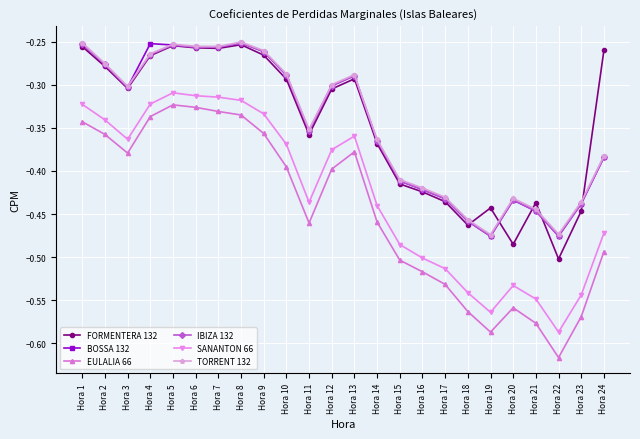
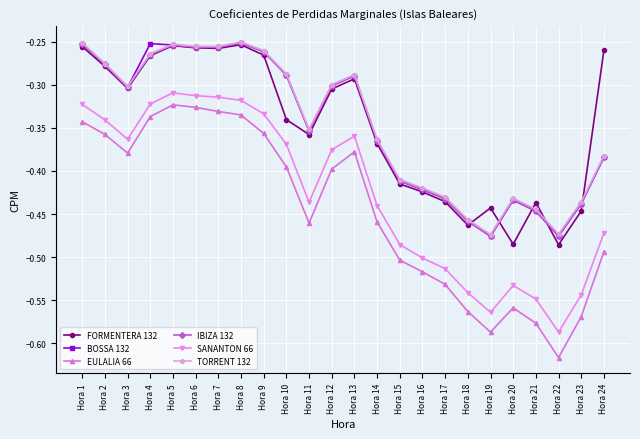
FORMENTERA 132, Hora 10: -0.29 -> -0.34
FORMENTERA 132, Hora 22: -0.50 -> -0.49
